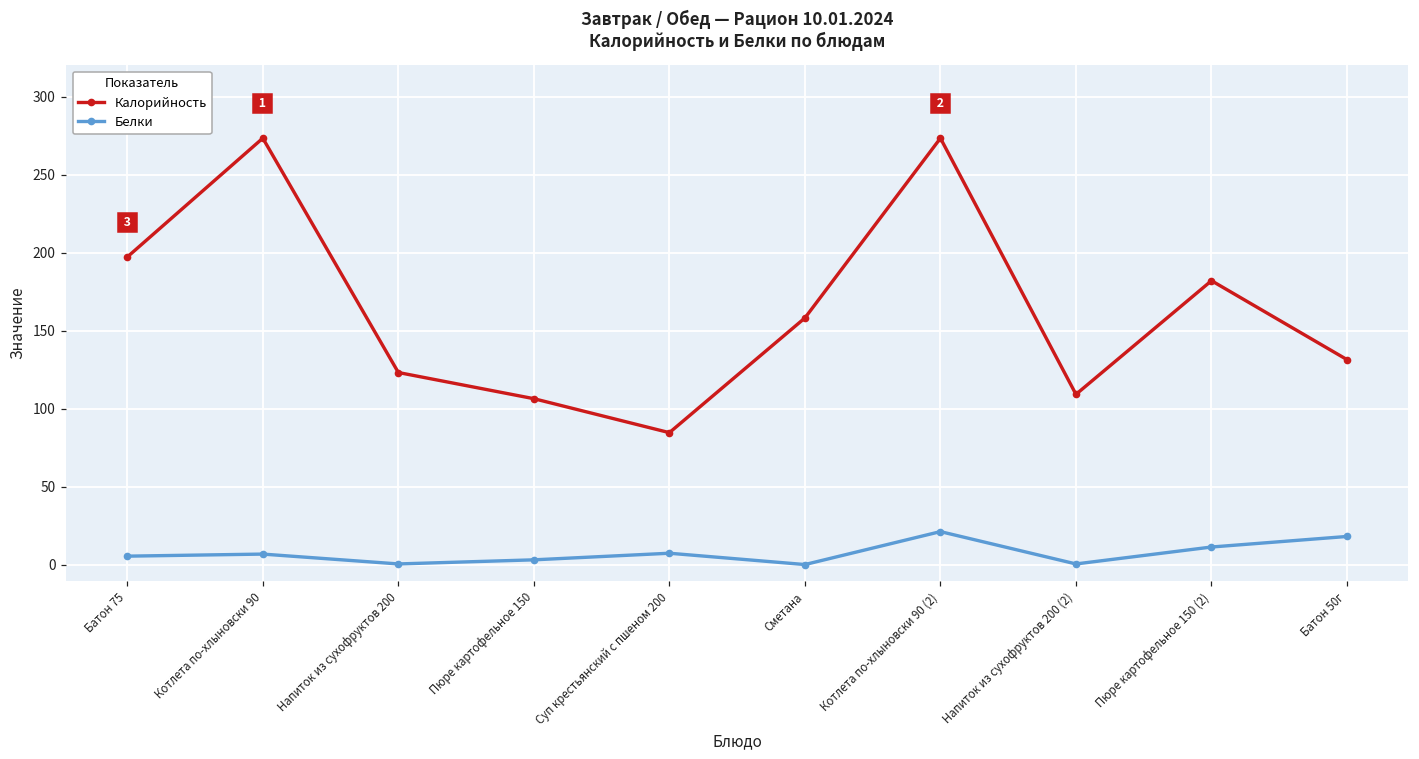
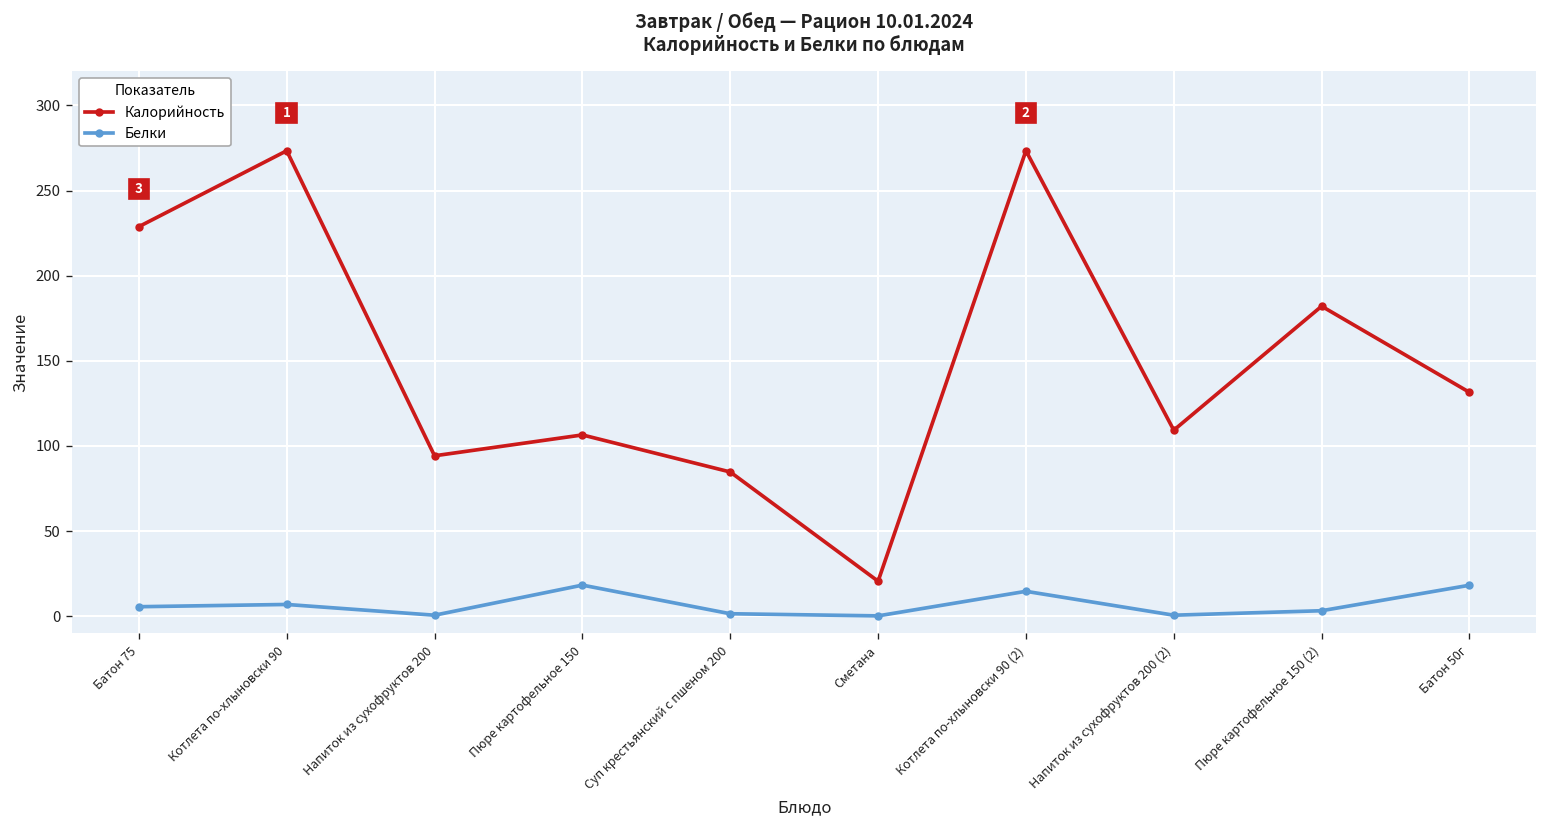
Калорийность, Батон 75: 197 -> 229
Калорийность, Напиток из сухофруктов 200: 123 -> 94
Белки, Пюре картофельное 150: 3 -> 18
Белки, Суп крестьянский с пшеном 200: 8 -> 2
Калорийность, Сметана: 158 -> 21
Белки, Котлета по-хлыновски 90 (2): 21 -> 15
Белки, Пюре картофельное 150 (2): 11 -> 3
